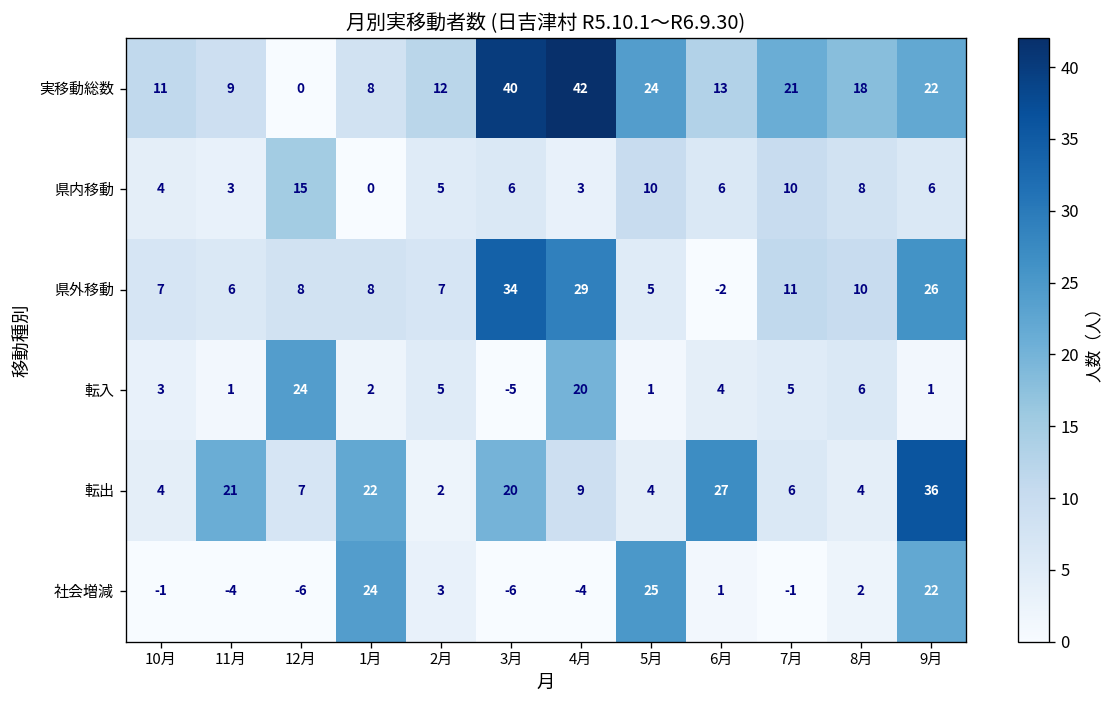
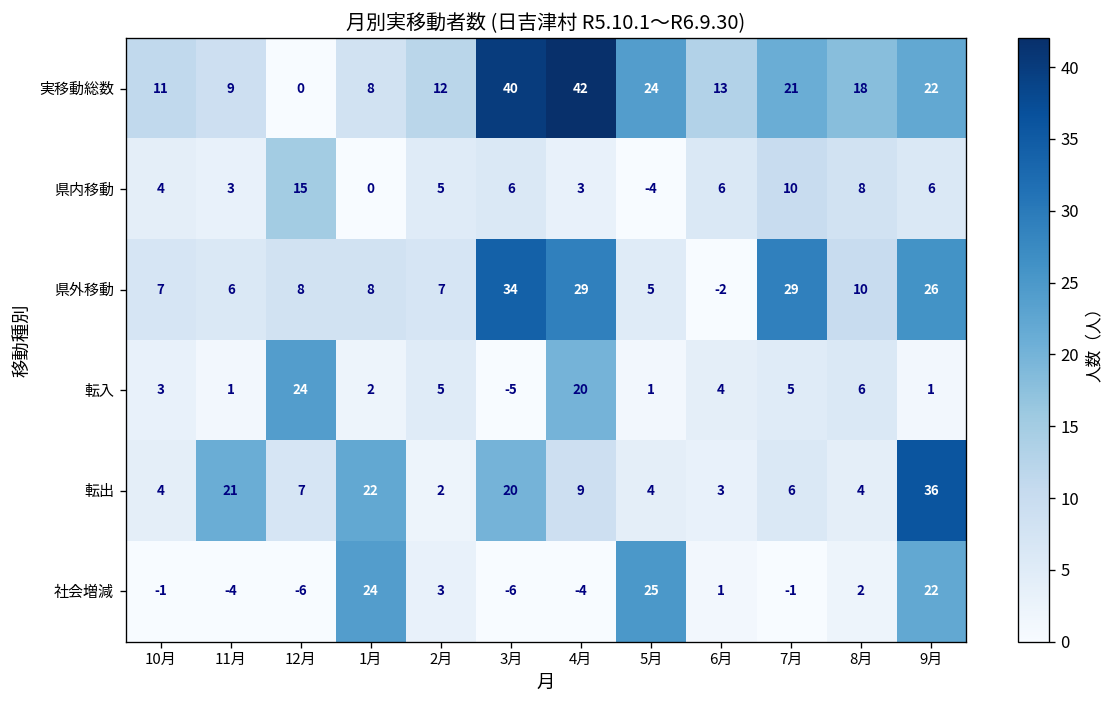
県内移動, 5月: 10 -> -4
県外移動, 7月: 11 -> 29
転出, 6月: 27 -> 3
